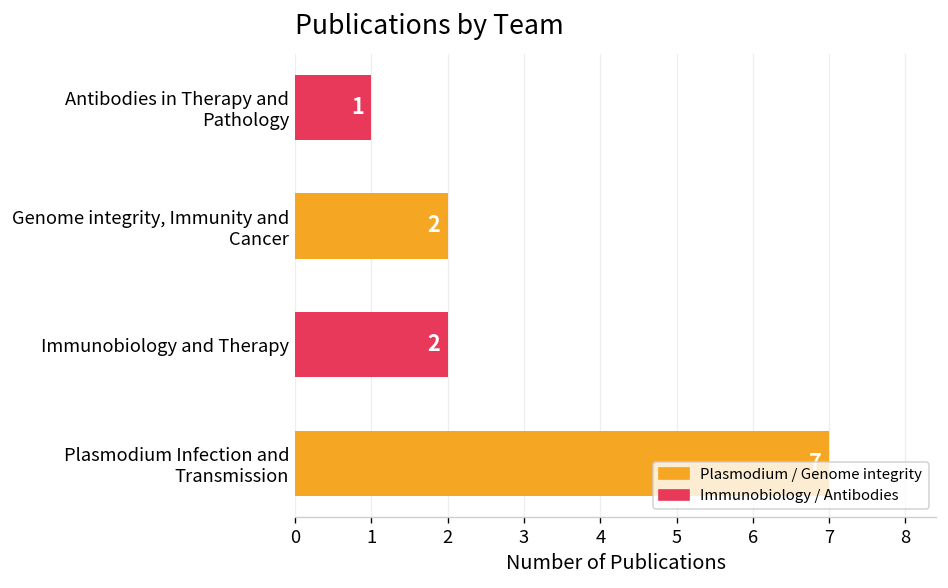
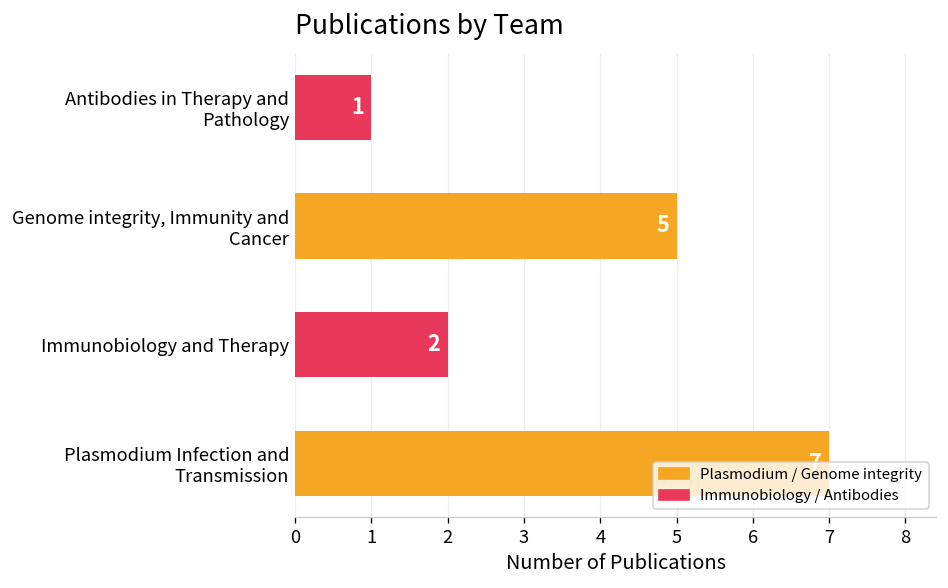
Genome integrity, Immunity and Cancer: 2 -> 5
